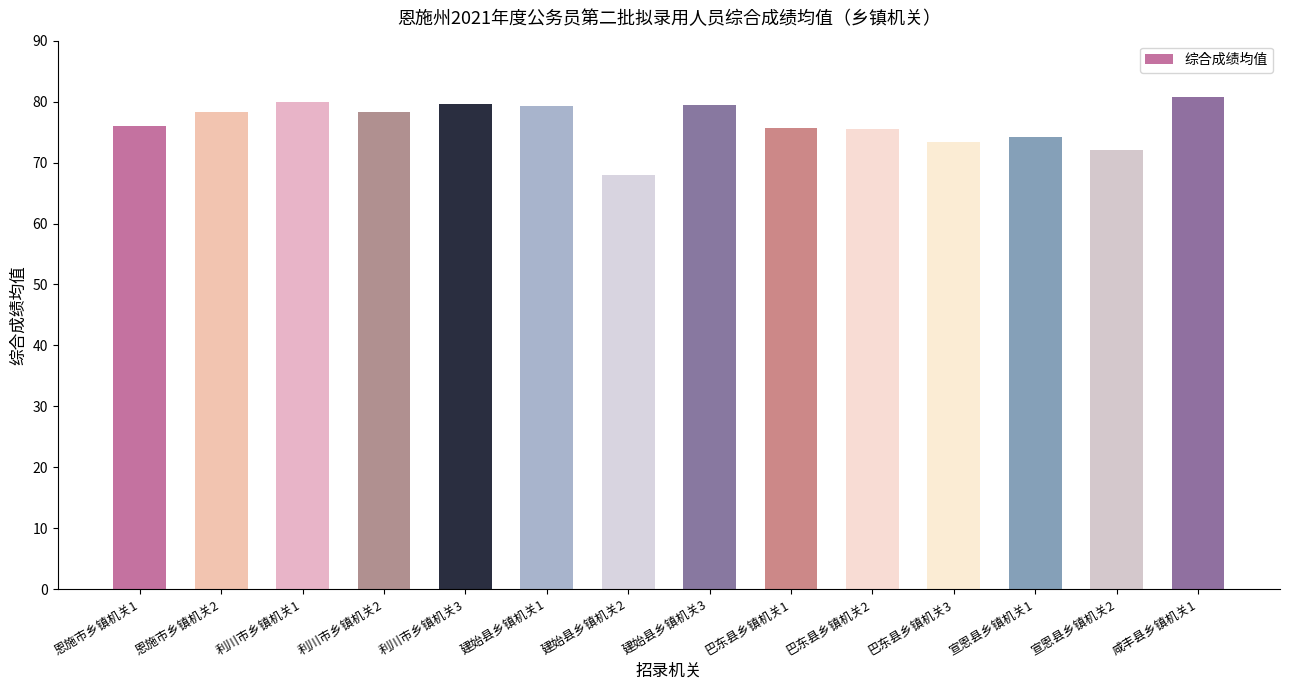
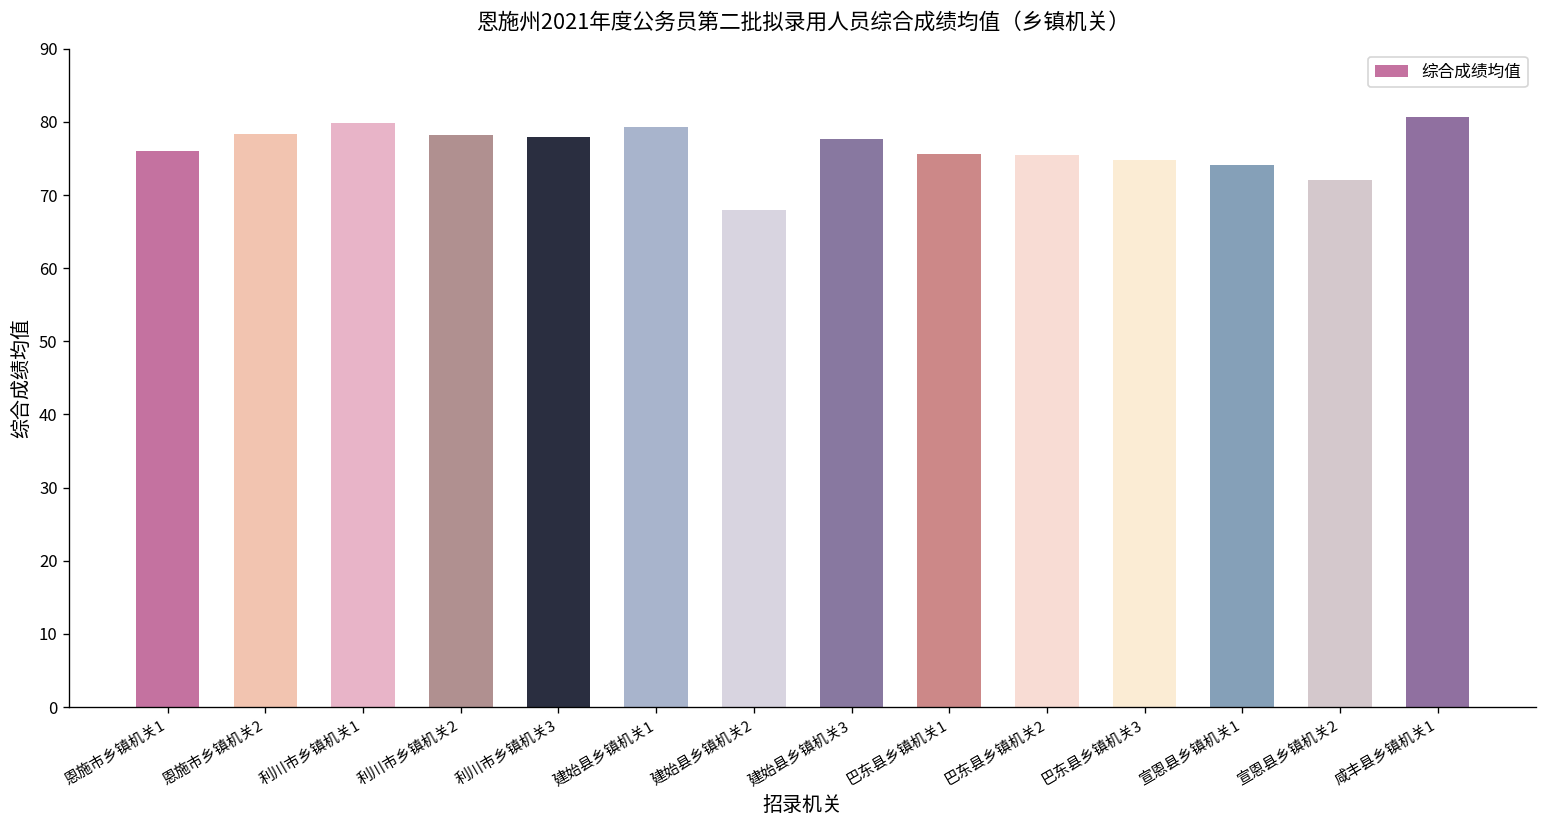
利川市乡镇机关3: 80 -> 78
建始县乡镇机关3: 79 -> 78
巴东县乡镇机关3: 73 -> 75
